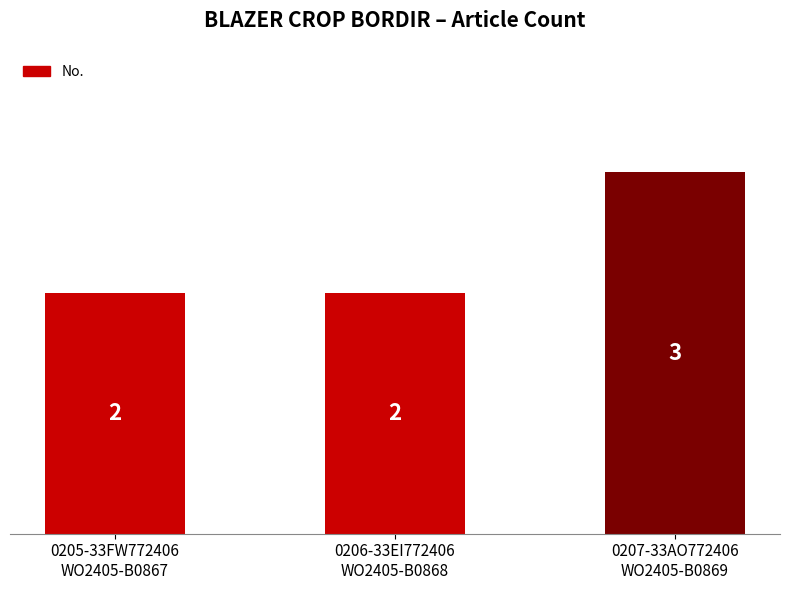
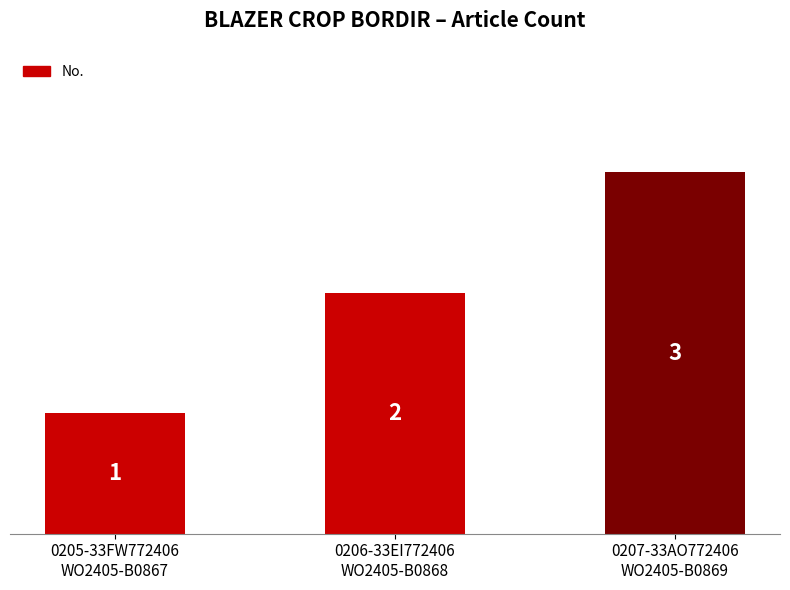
0205-33FW772406 WO2405-B0867: 2 -> 1
